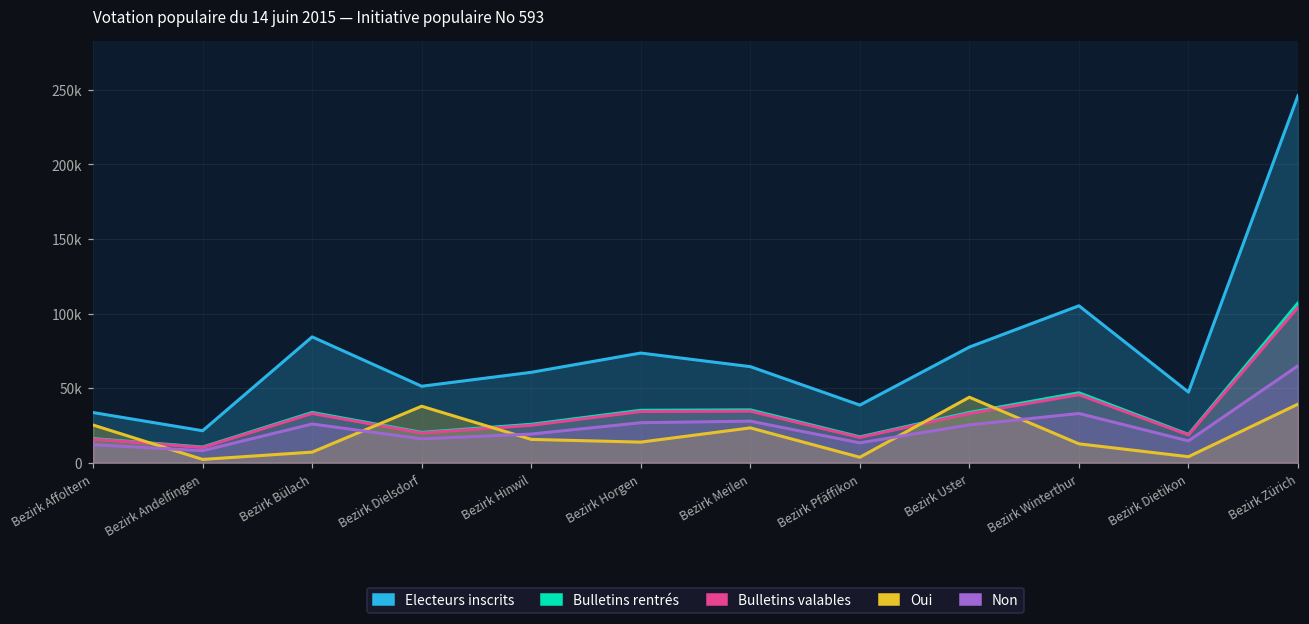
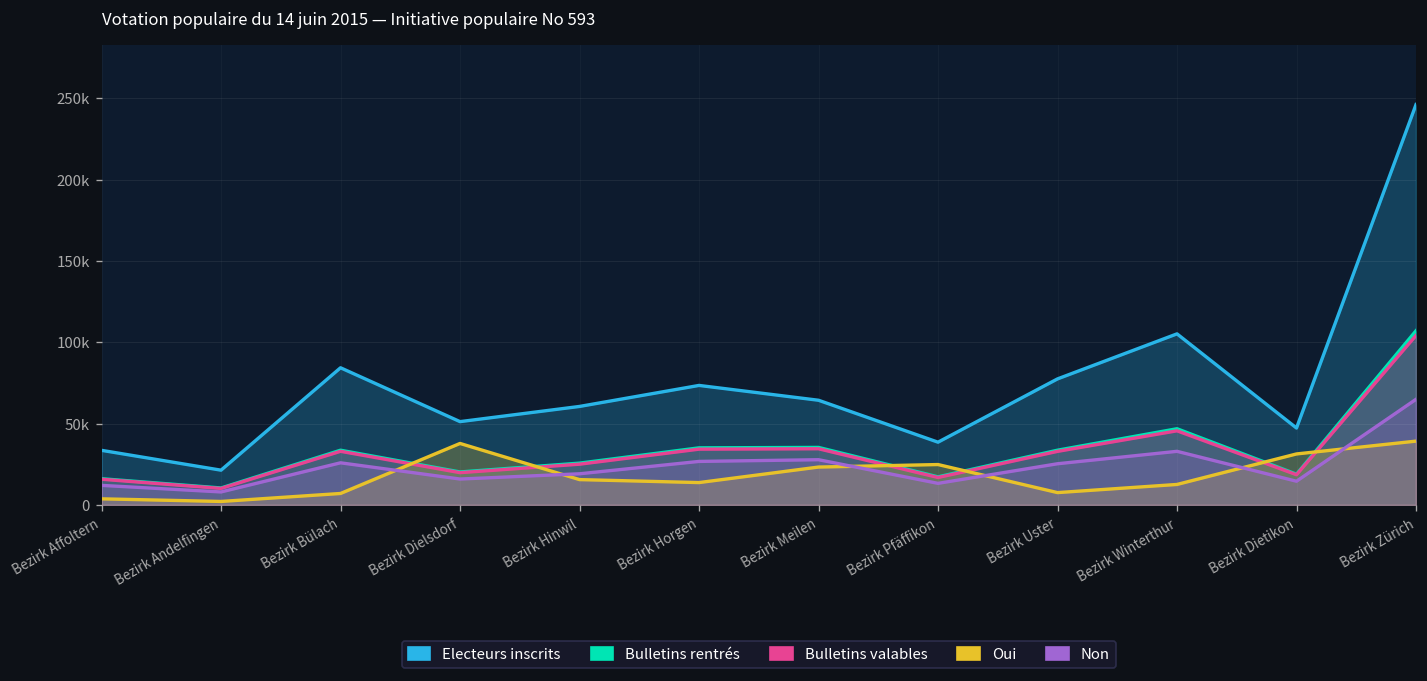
Oui, Bezirk Affoltern: 25000 -> 4000
Oui, Bezirk Pfäffikon: 4000 -> 25000
Oui, Bezirk Uster: 44000 -> 8000
Oui, Bezirk Dietikon: 4000 -> 31000
